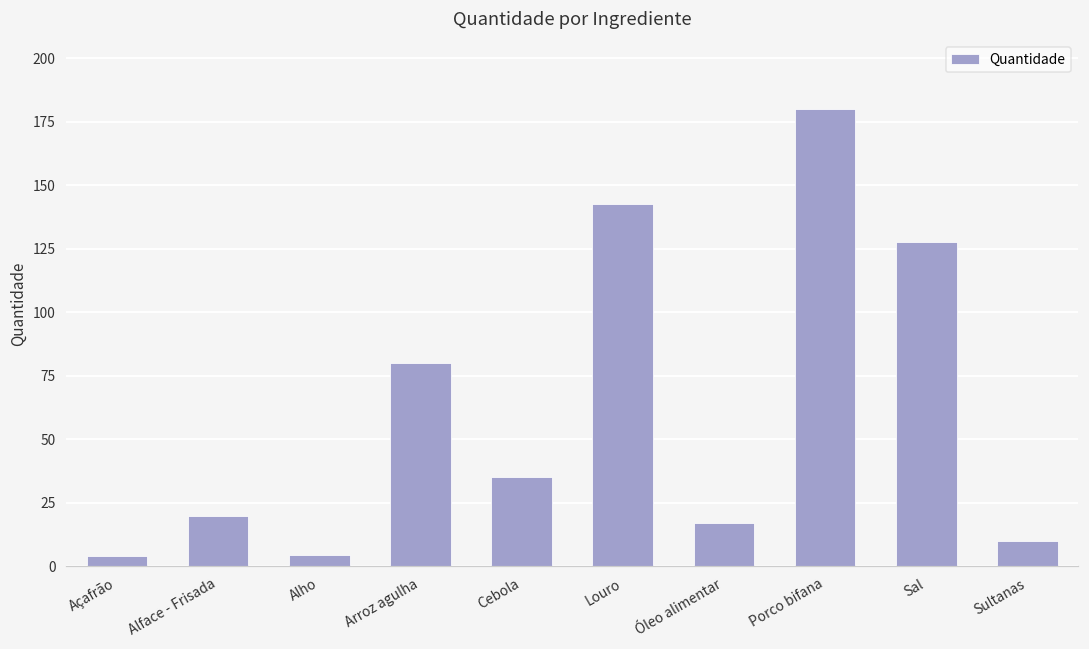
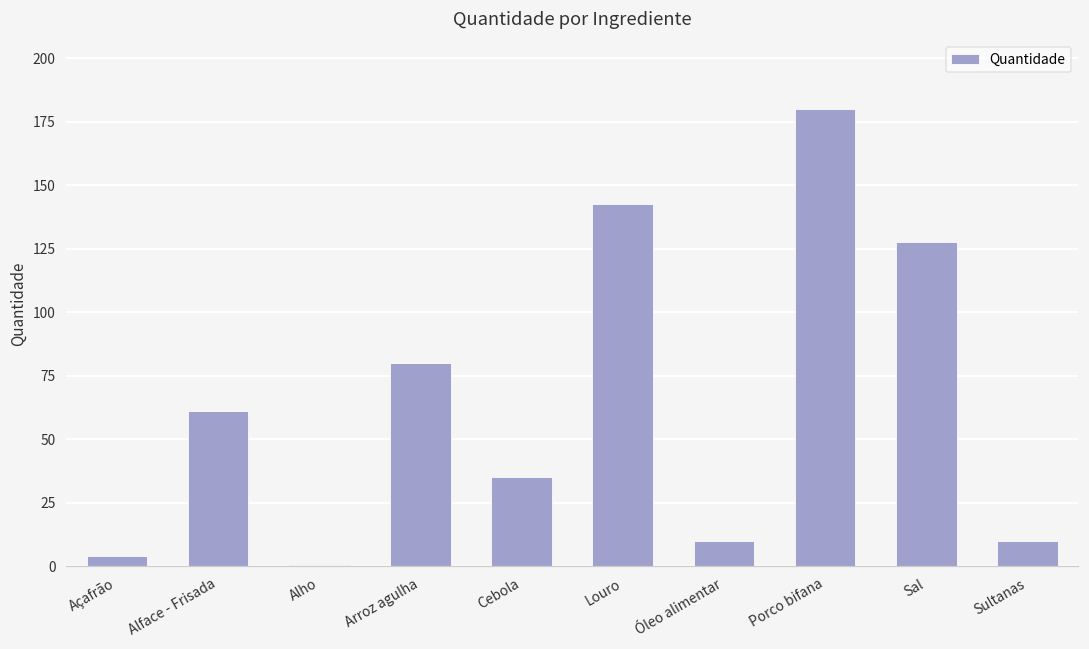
Alface - Frisada: 20 -> 61
Alho: 4 -> 1
Óleo alimentar: 17 -> 10
